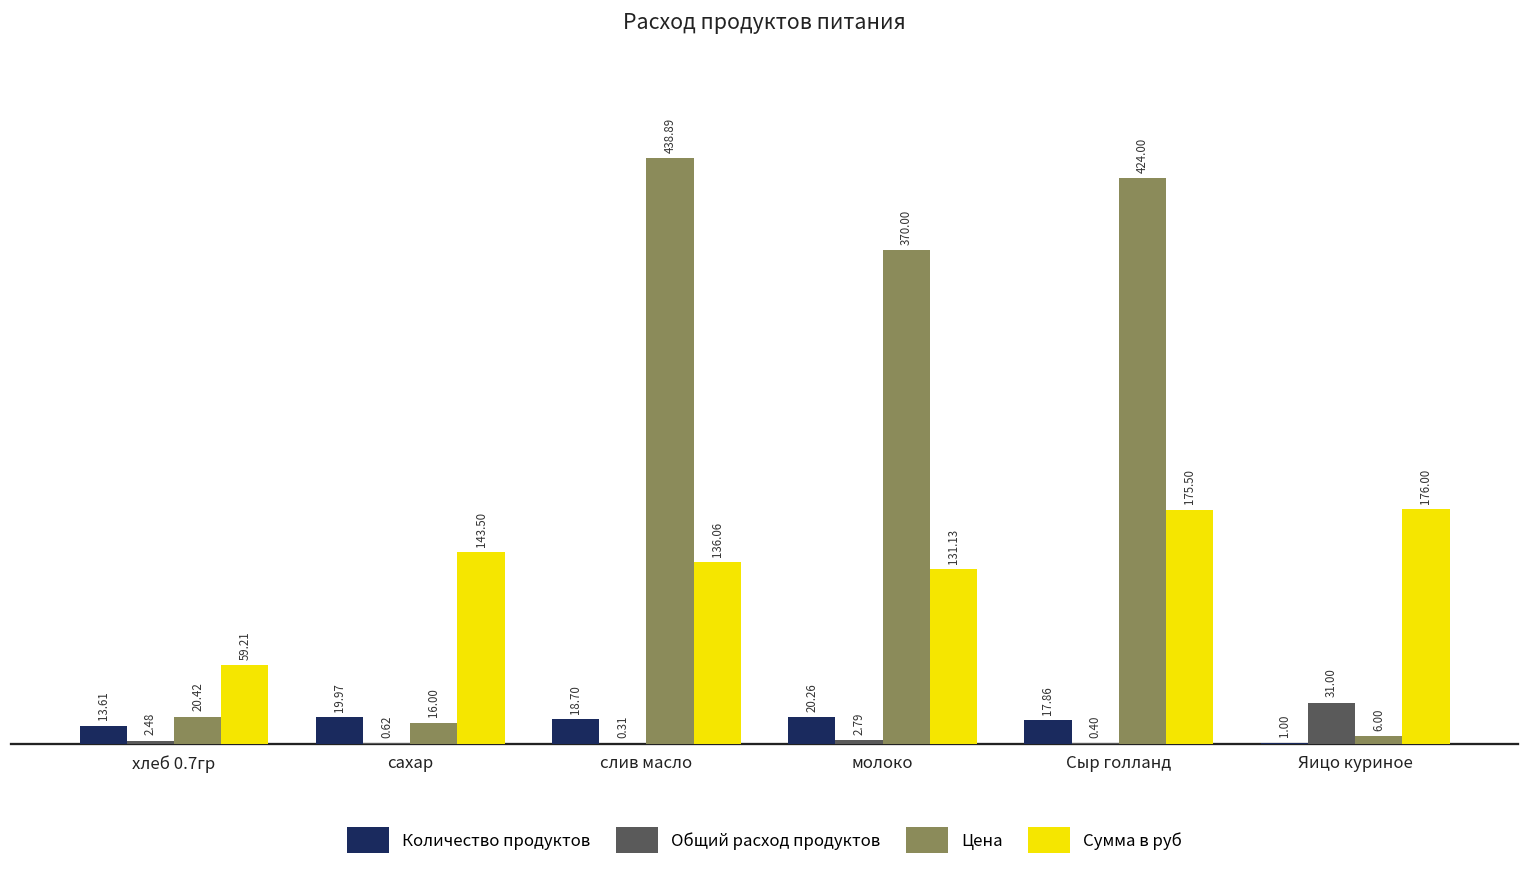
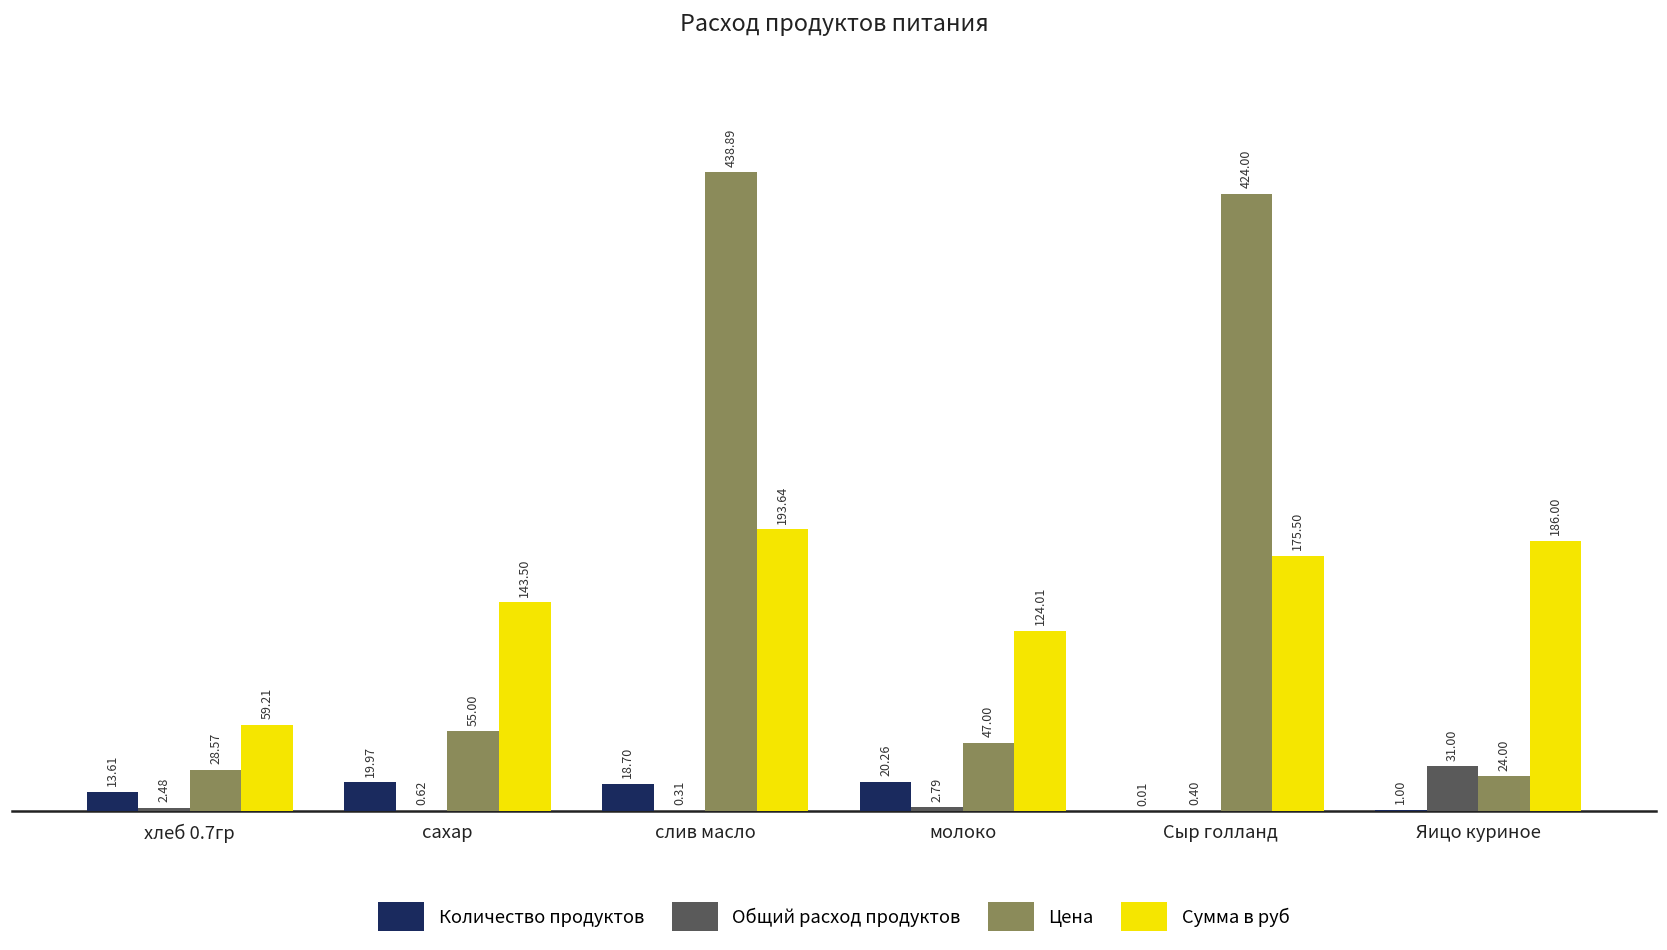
Цена, хлеб 0.7гр: 20.42 -> 28.57
Цена, сахар: 16.00 -> 55.00
Сумма в руб, слив масло: 136.06 -> 193.64
Цена, молоко: 370.00 -> 47.00
Сумма в руб, молоко: 131.13 -> 124.01
Количество продуктов, Сыр голланд: 17.86 -> 0.01
Цена, Яицо куриное: 6.00 -> 24.00
Сумма в руб, Яицо куриное: 176.00 -> 186.00
